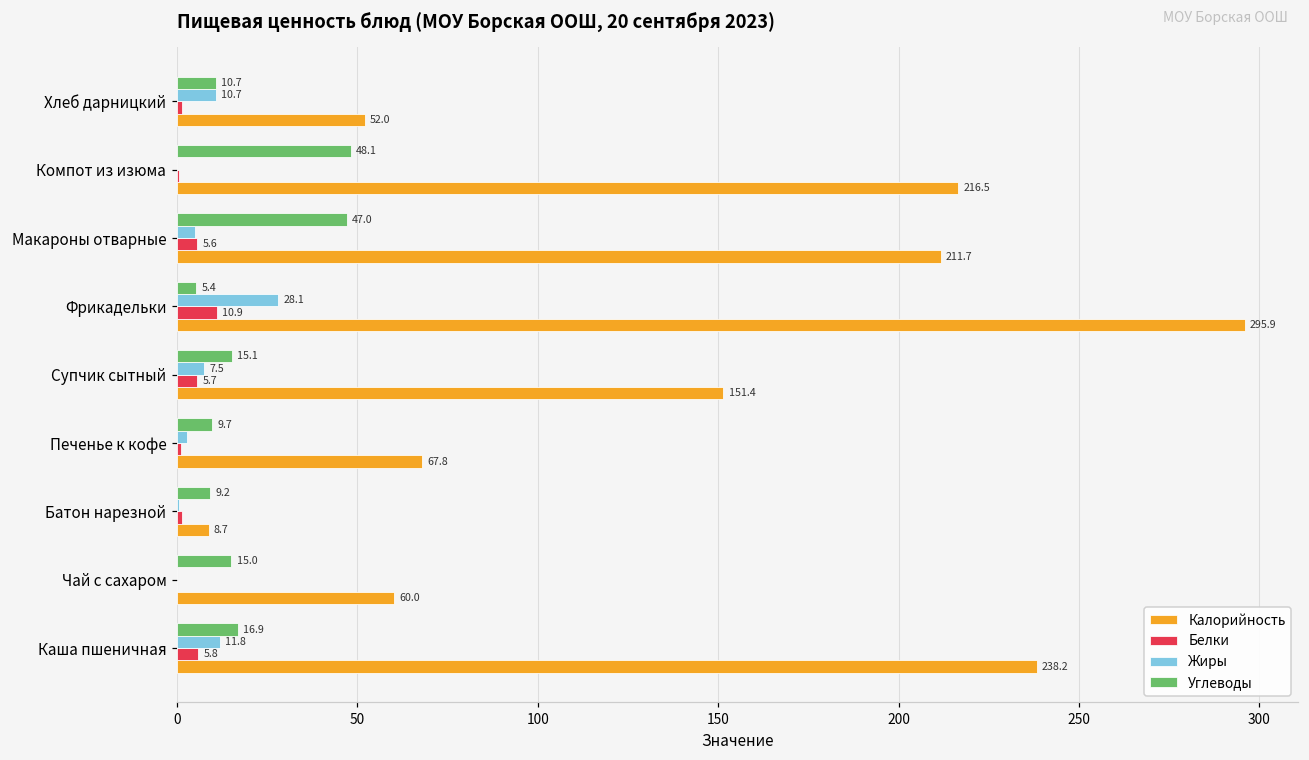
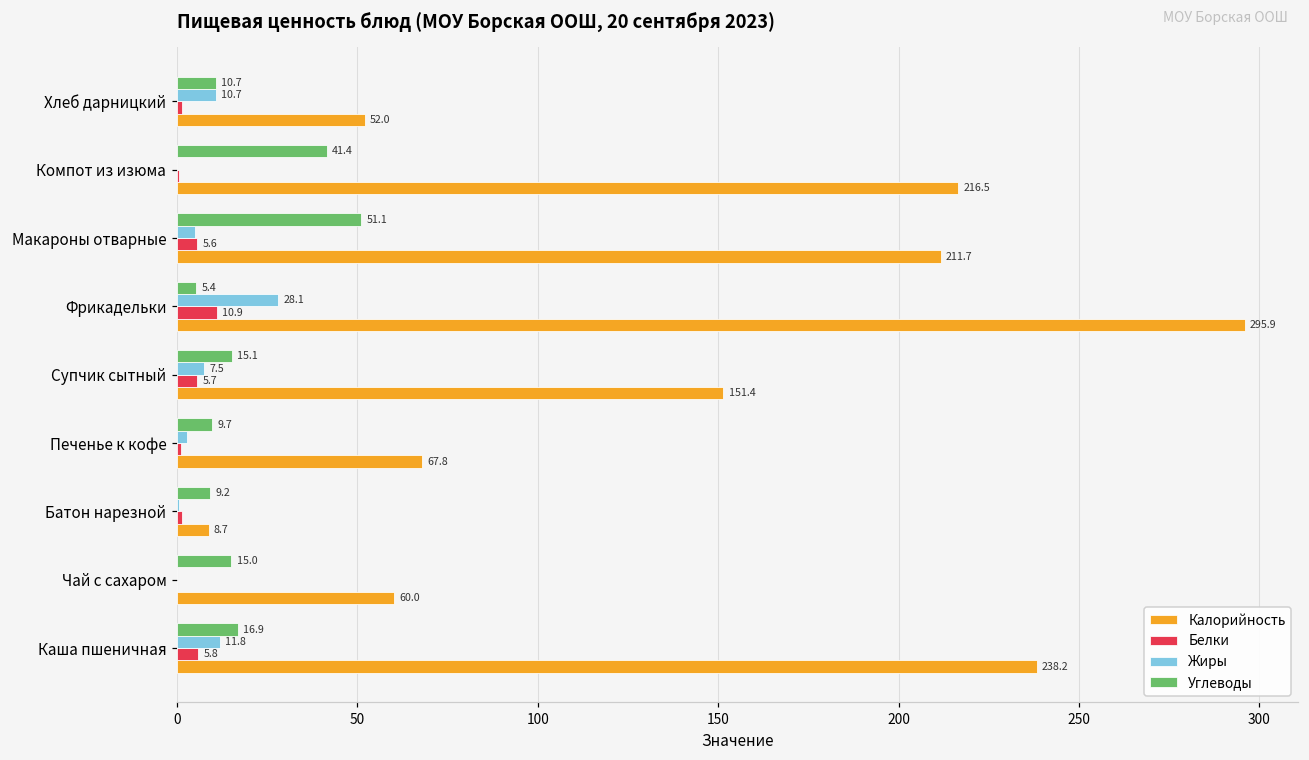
Углеводы, Компот из изюма: 48.1 -> 41.4
Углеводы, Макароны отварные: 47.0 -> 51.1
